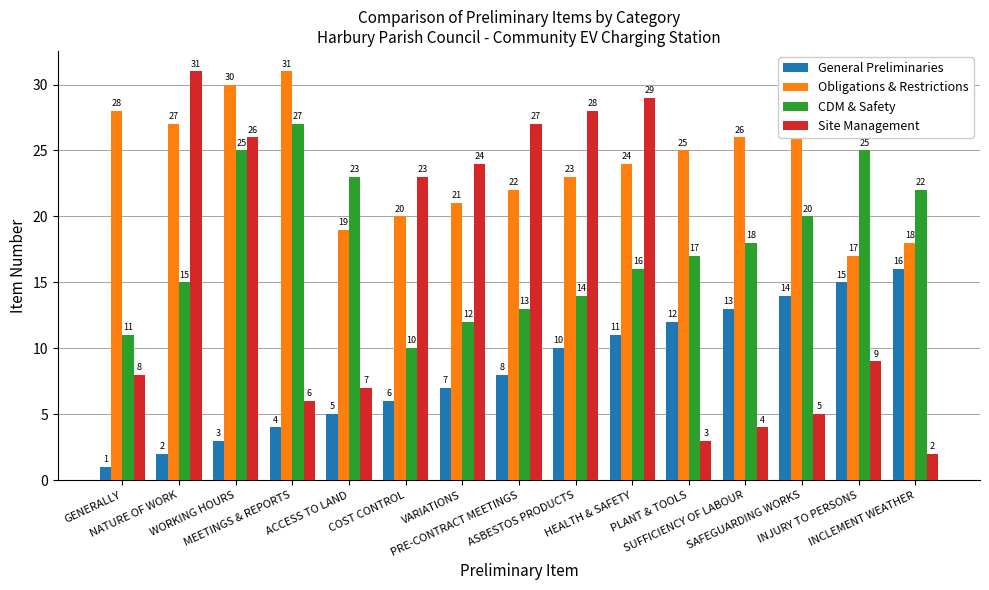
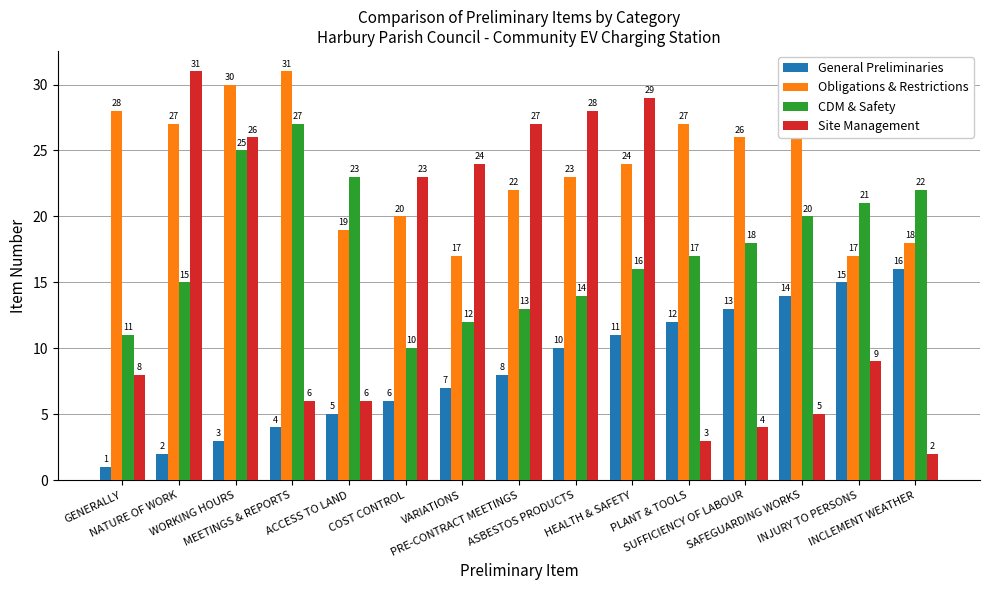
Site Management, ACCESS TO LAND: 7 -> 6
Obligations & Restrictions, VARIATIONS: 21 -> 17
Obligations & Restrictions, PLANT & TOOLS: 25 -> 27
CDM & Safety, INJURY TO PERSONS: 25 -> 21
